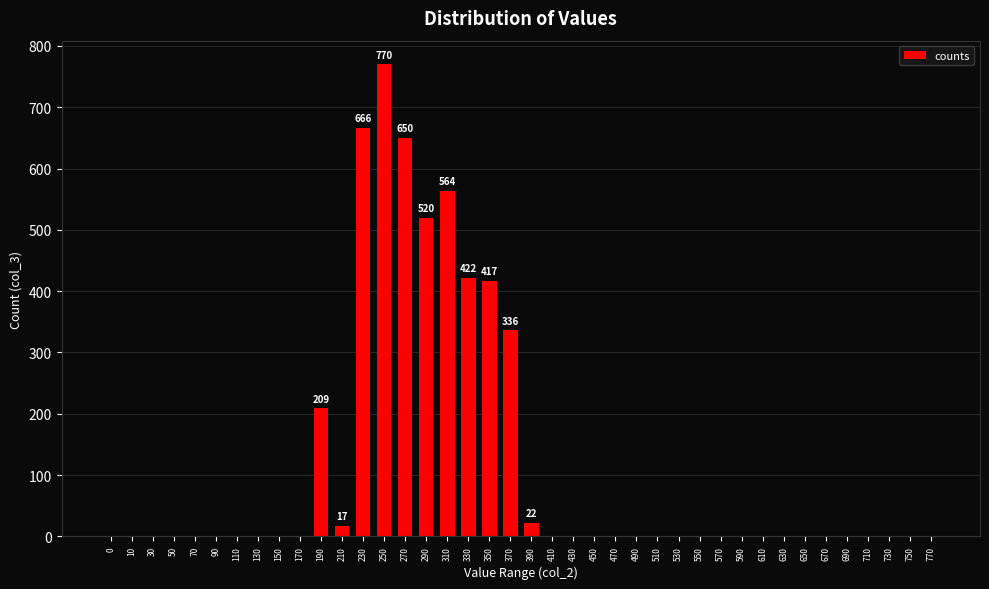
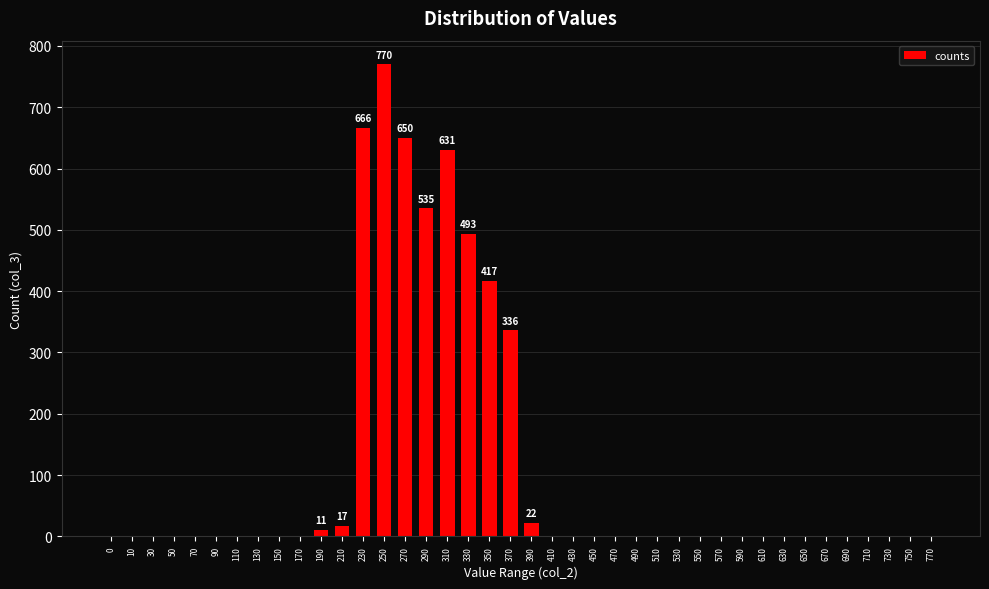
190: 209 -> 11
290: 520 -> 535
310: 564 -> 631
330: 422 -> 493
